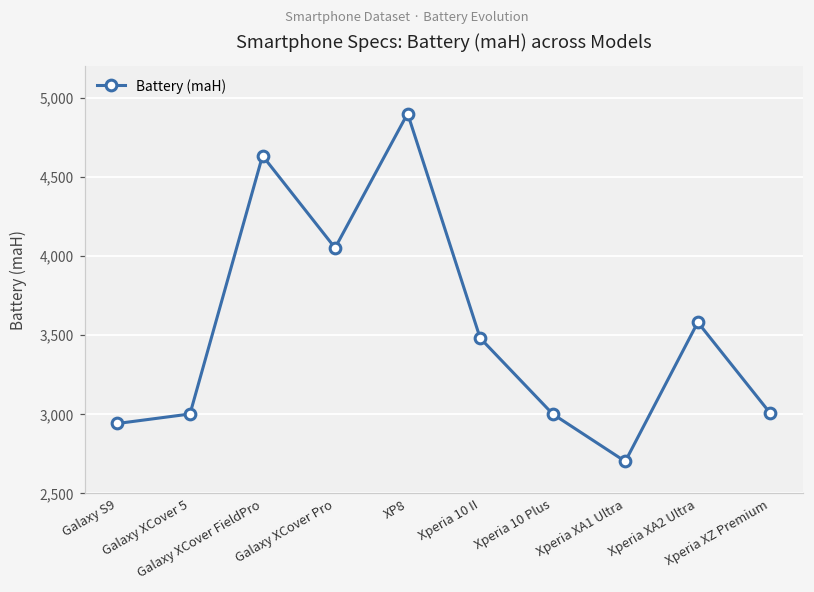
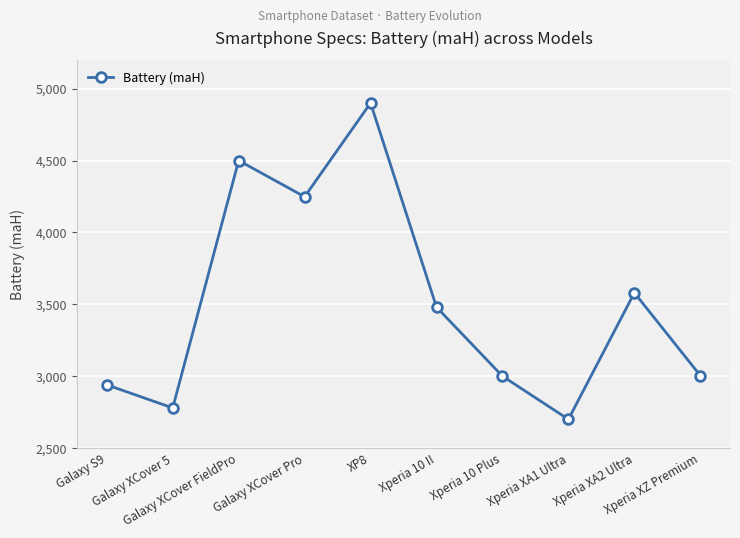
Galaxy XCover 5: 3,000 -> 2,780
Galaxy XCover FieldPro: 4,630 -> 4,500
Galaxy XCover Pro: 4,050 -> 4,250
